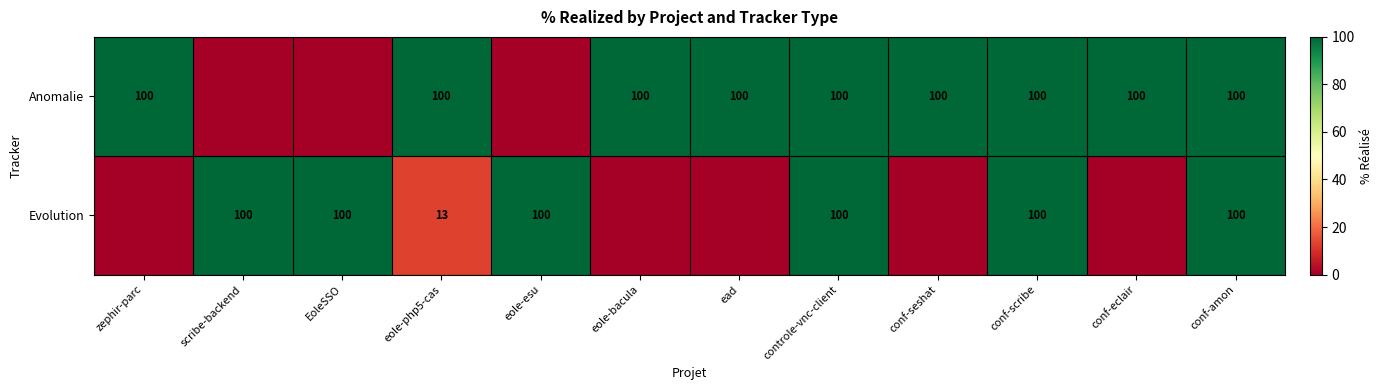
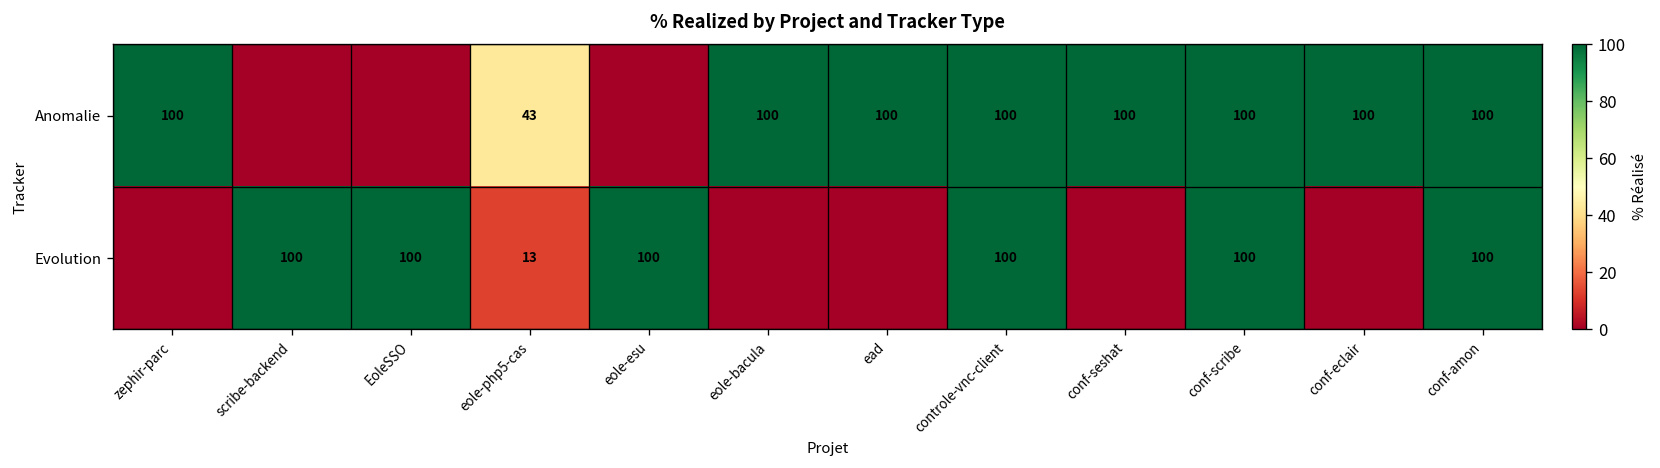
Anomalie, eole-php5-cas: 100 -> 43
